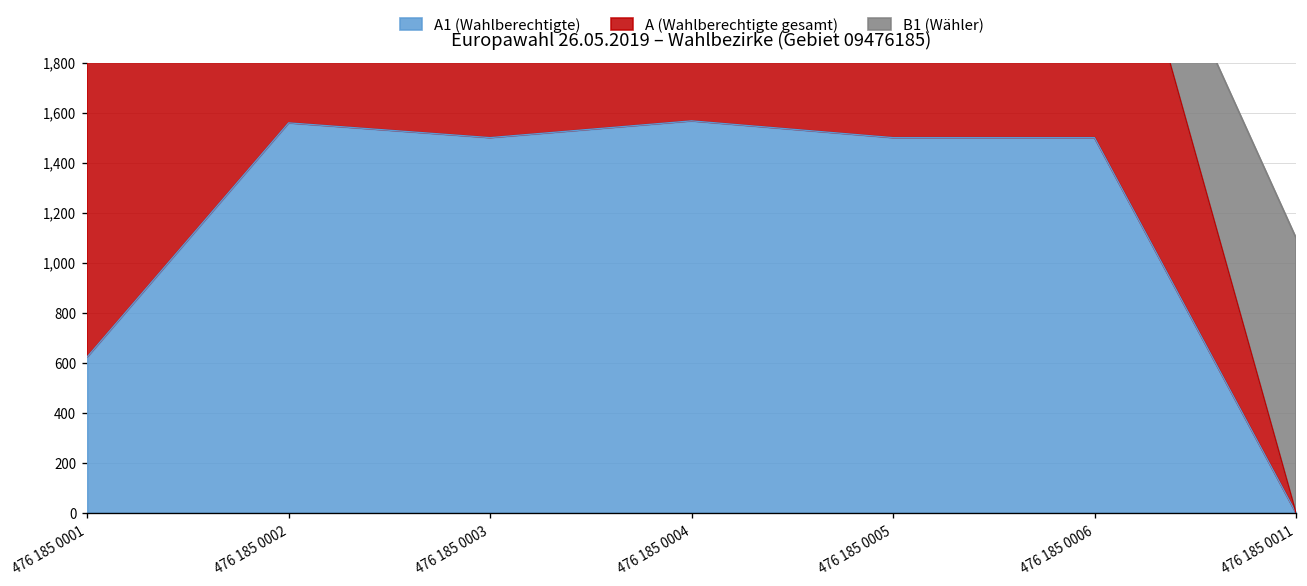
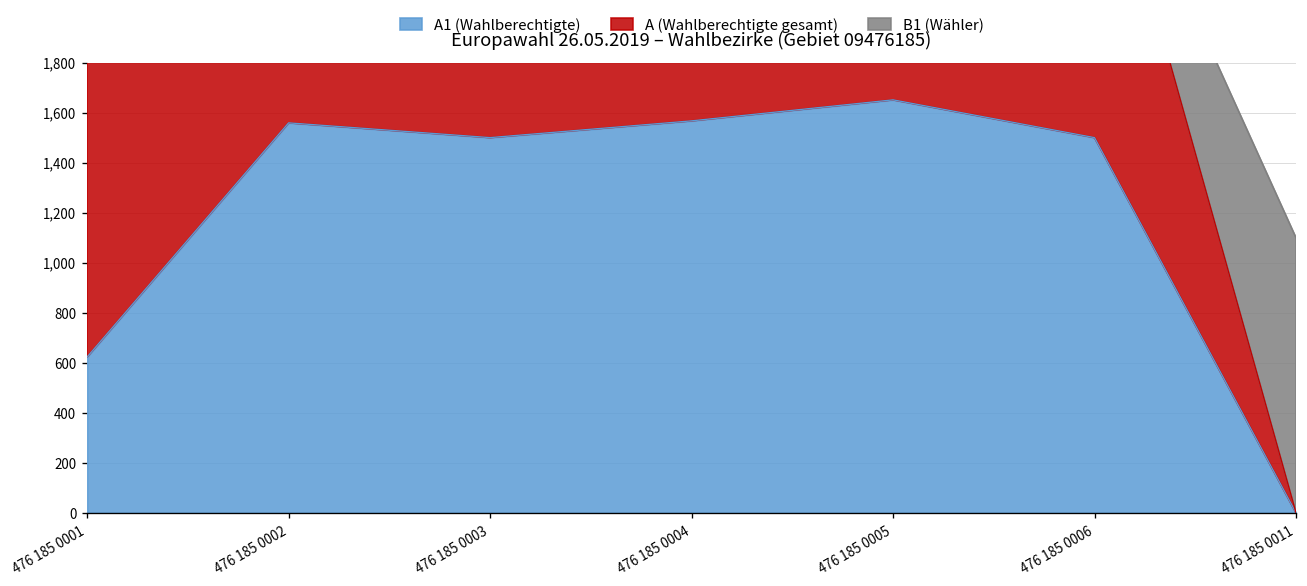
A1 (Wahlberechtigte), 476 185 0005: 1,500 -> 1,650
